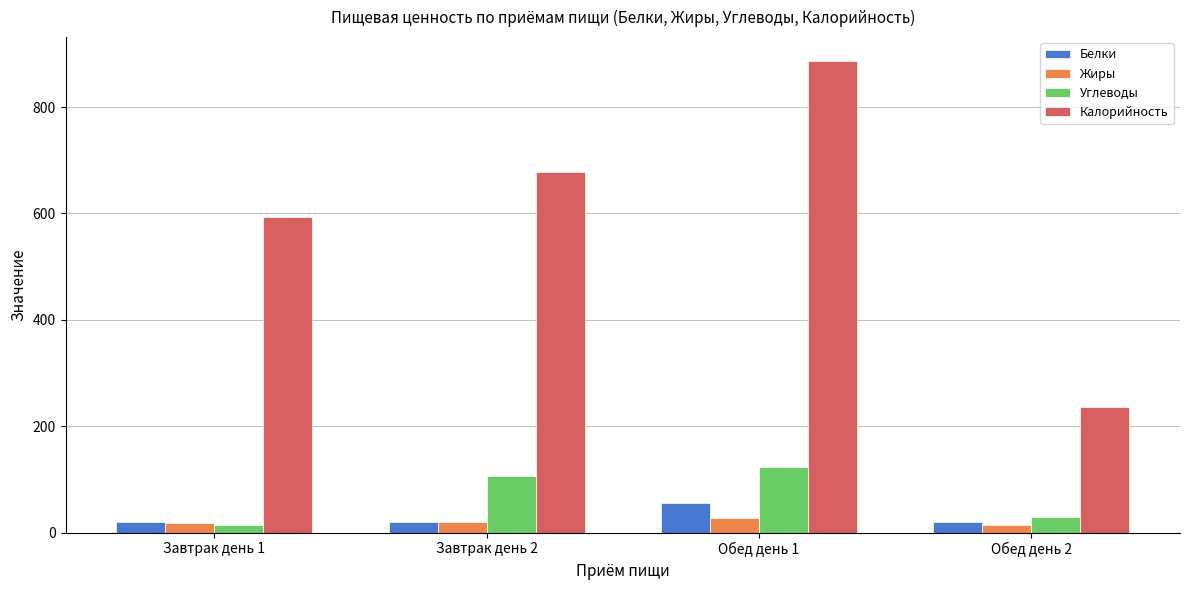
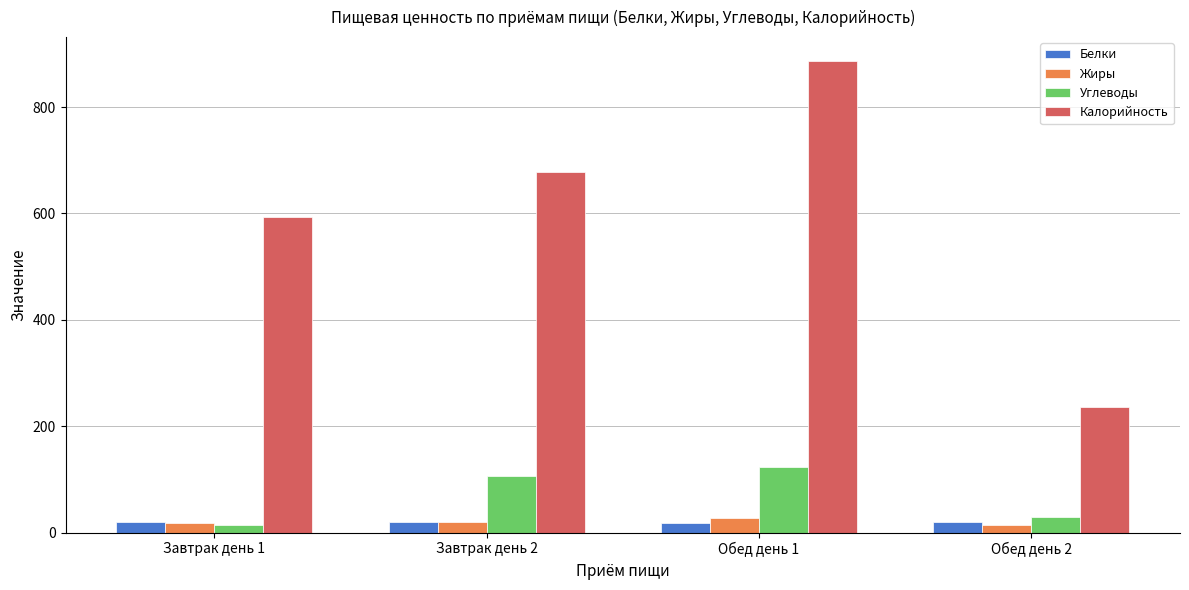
Белки, Обед день 1: 50 -> 20
